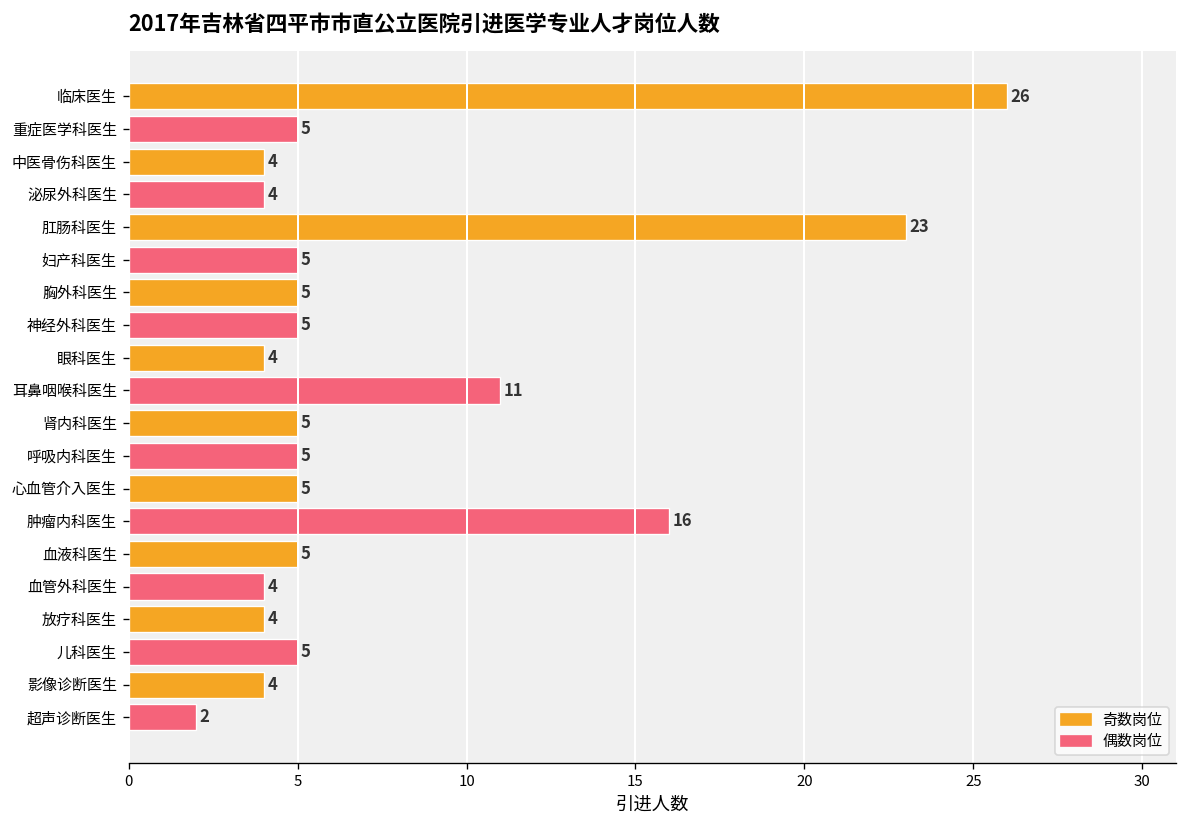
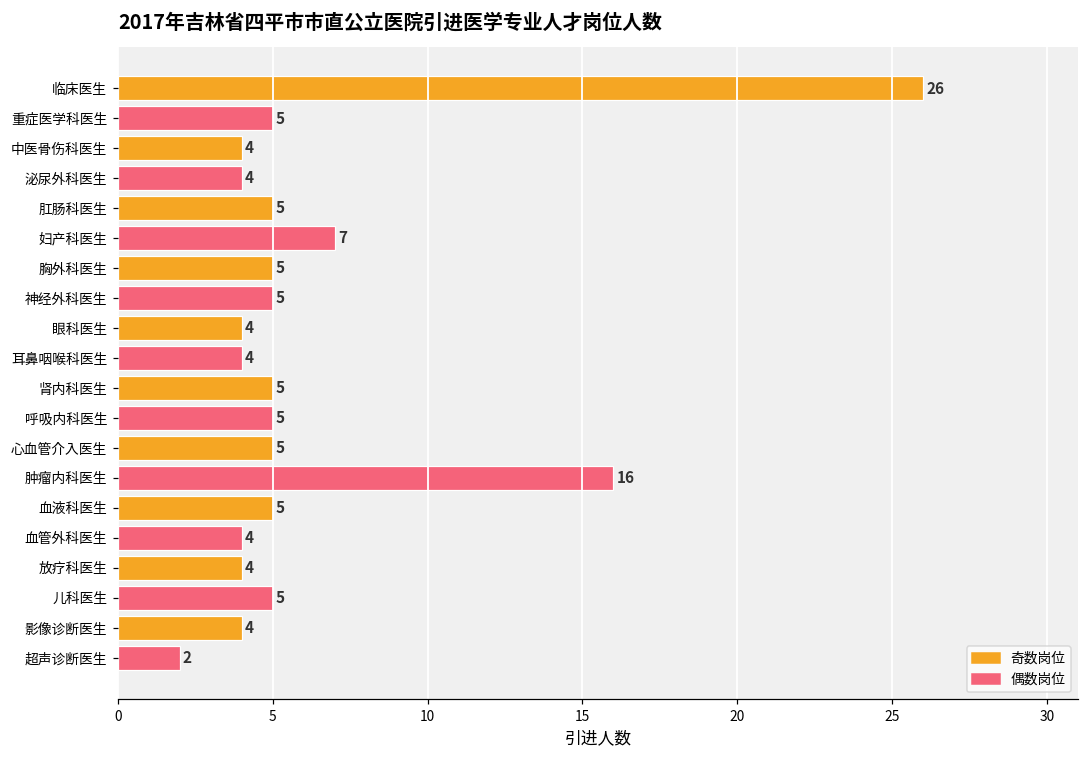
肛肠科医生: 23 -> 5
妇产科医生: 5 -> 7
耳鼻咽喉科医生: 11 -> 4
